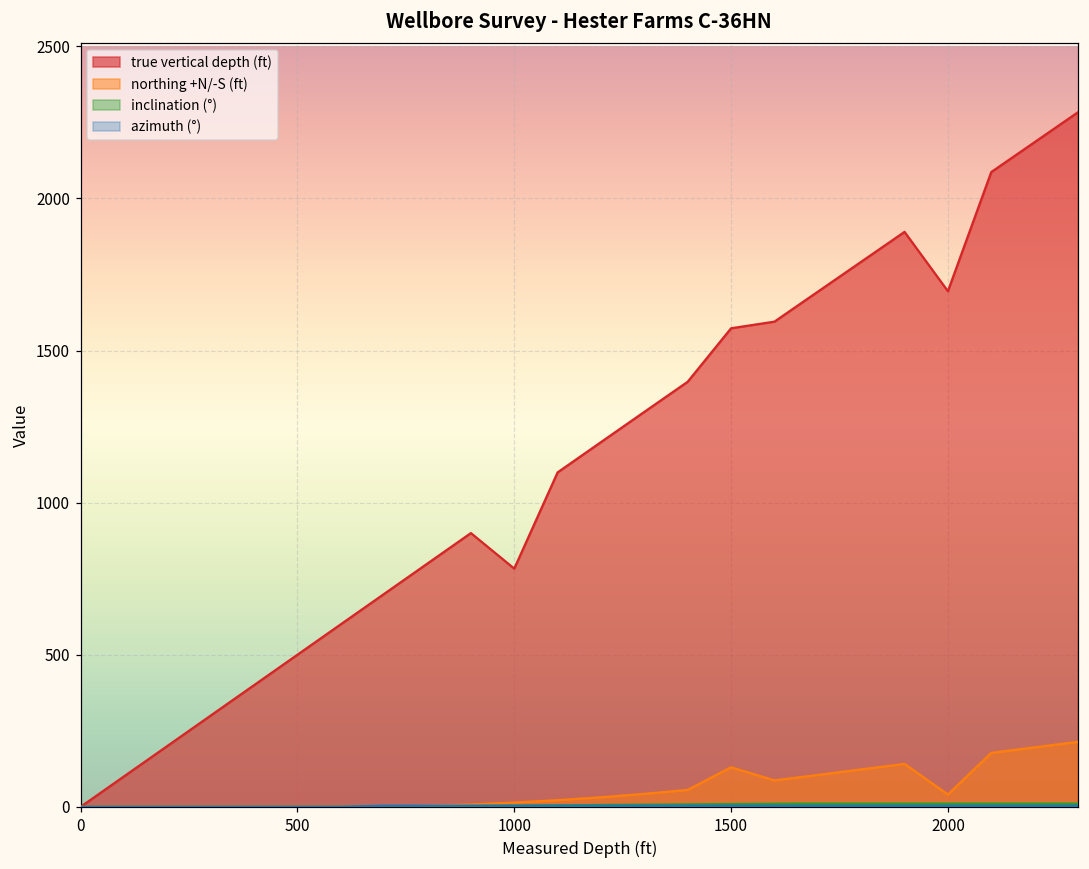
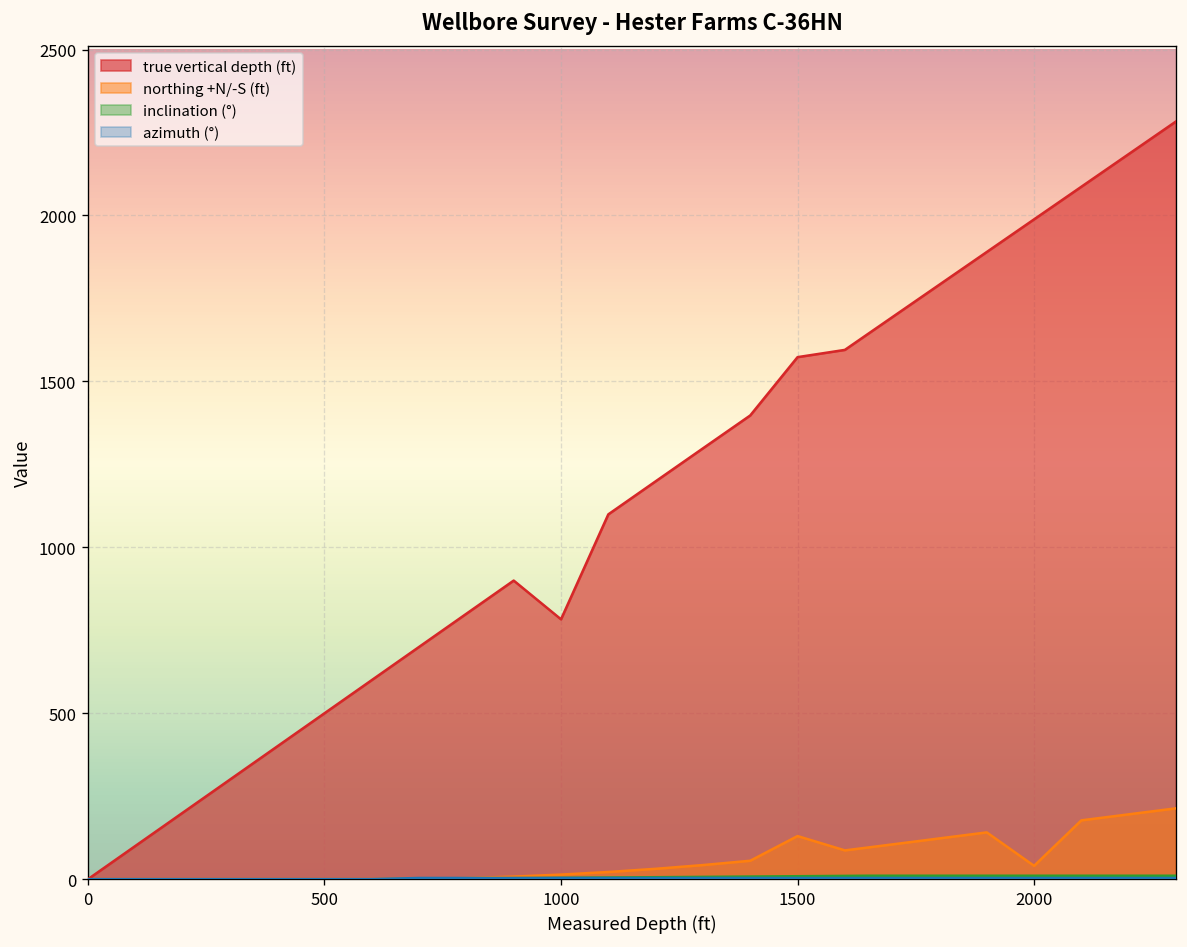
true vertical depth (ft), 2000: 1690 -> 1990
